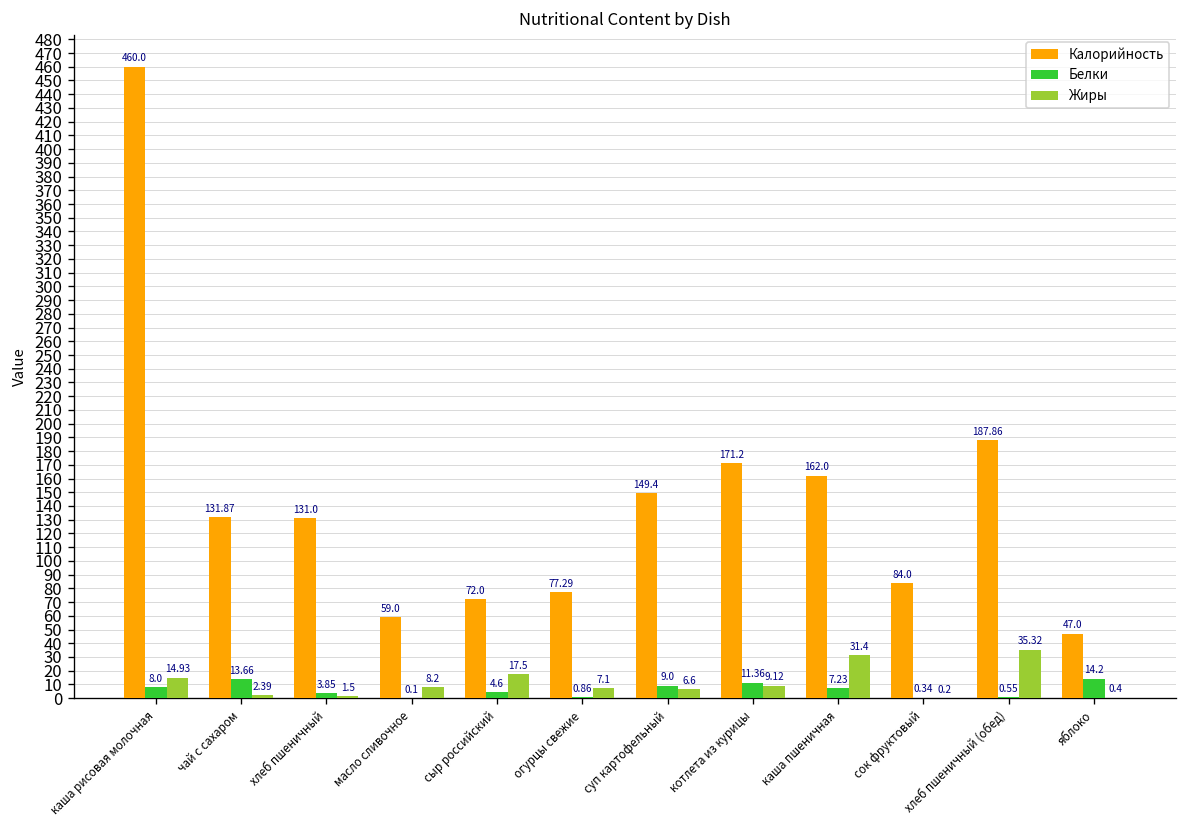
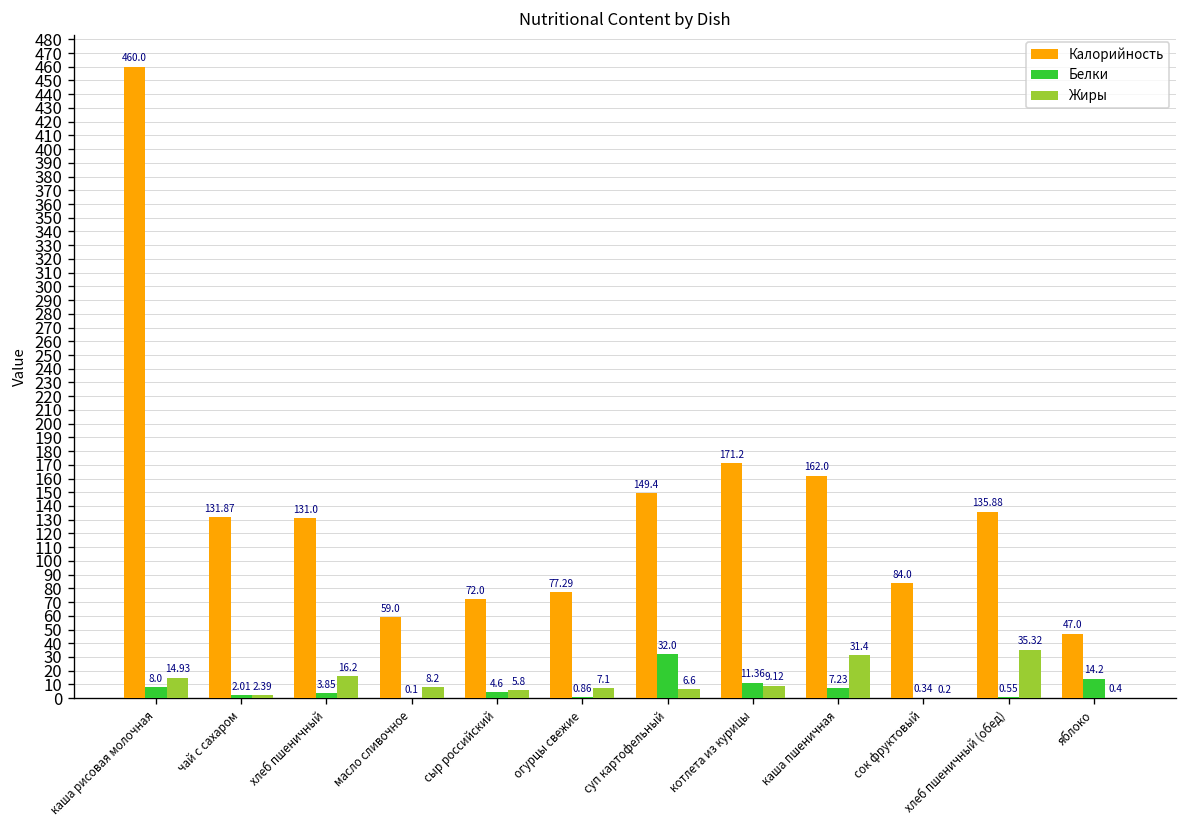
Белки, чай с сахаром: 13.66 -> 2.01
Жиры, хлеб пшеничный: 1.5 -> 16.2
Жиры, сыр российский: 17.5 -> 5.8
Белки, суп картофельный: 9.0 -> 32.0
Калорийность, хлеб пшеничный (обед): 187.86 -> 135.88
